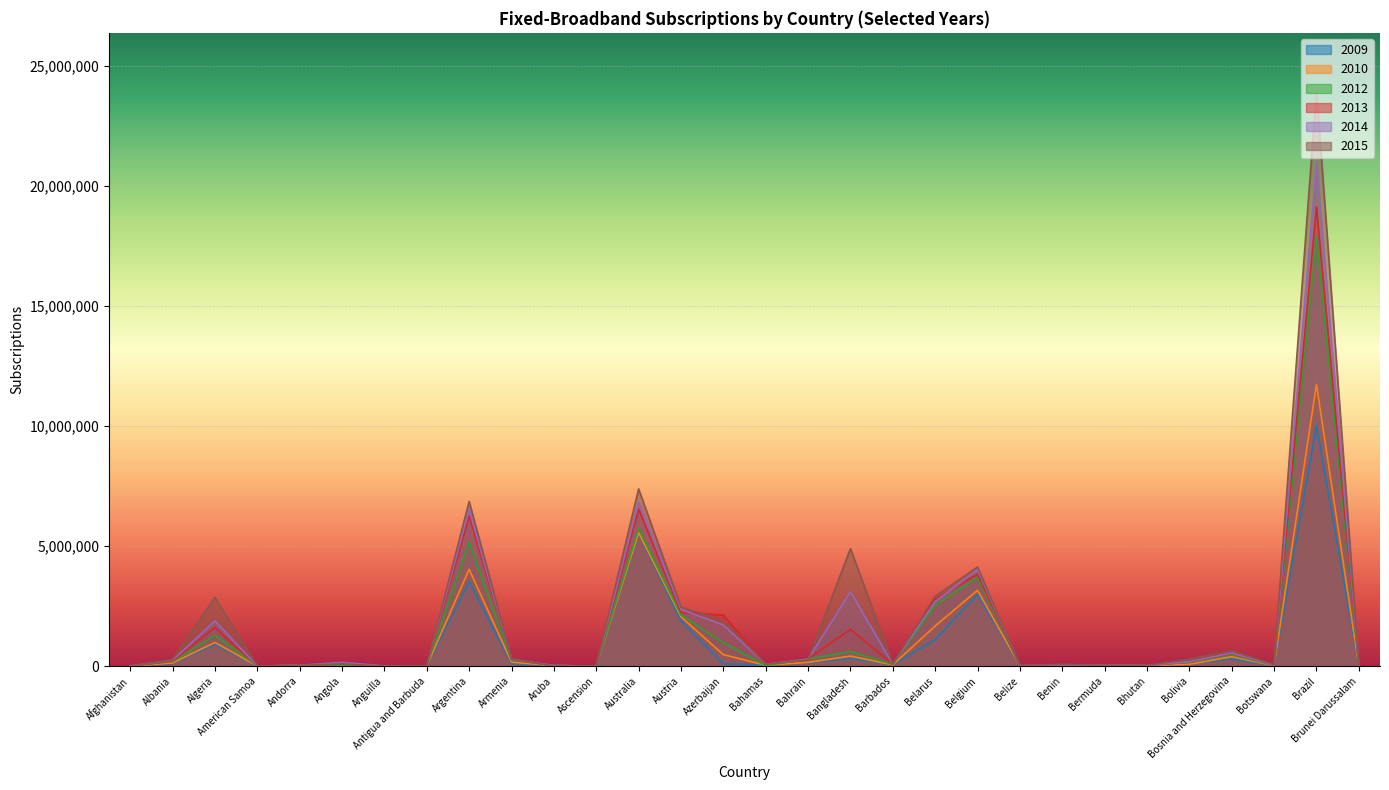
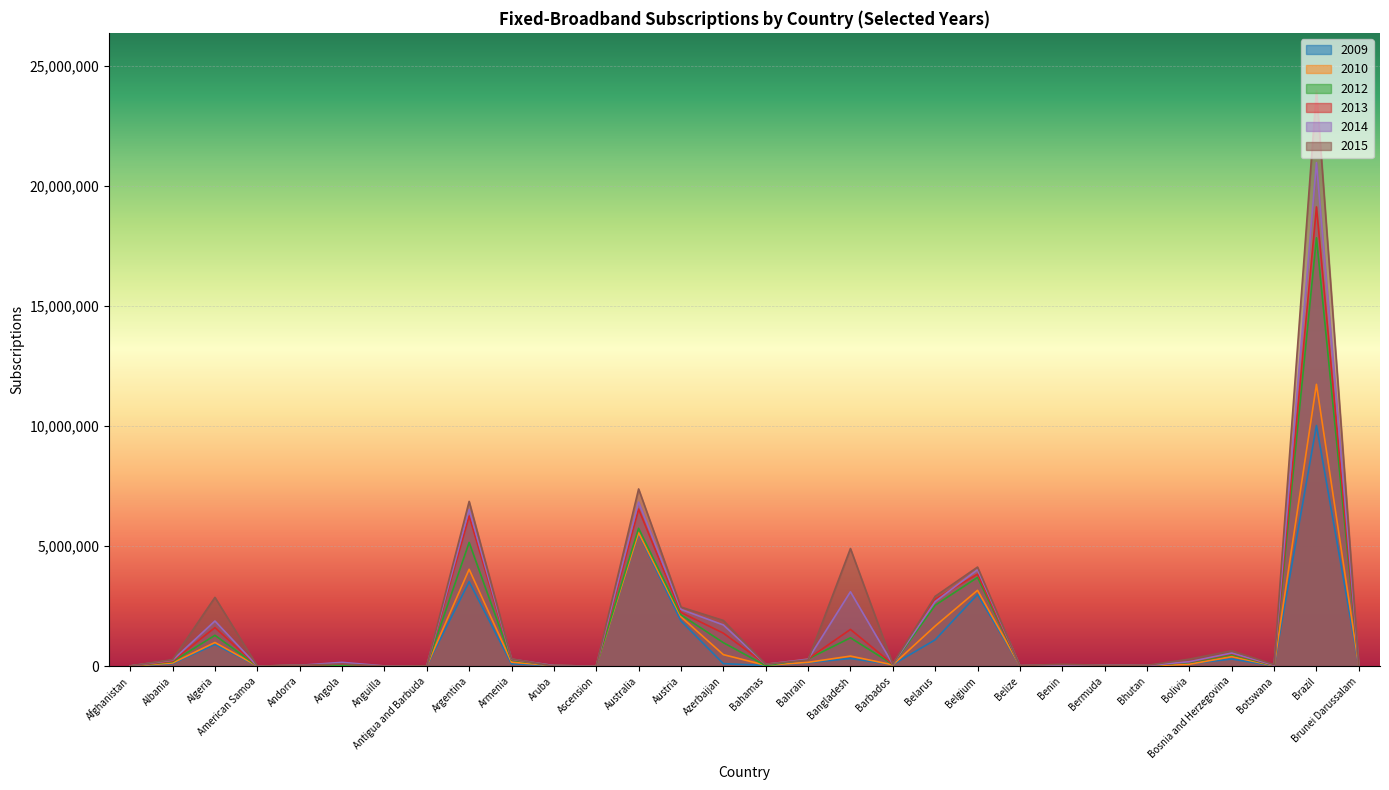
2013, Azerbaijan: 2,100,000 -> 1,400,000
2012, Bangladesh: 600,000 -> 1,200,000
